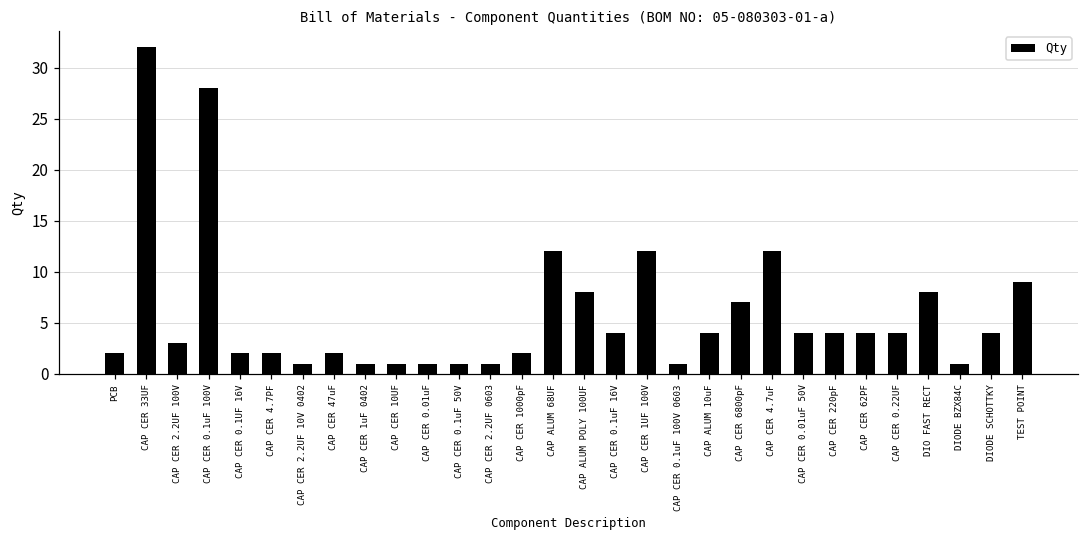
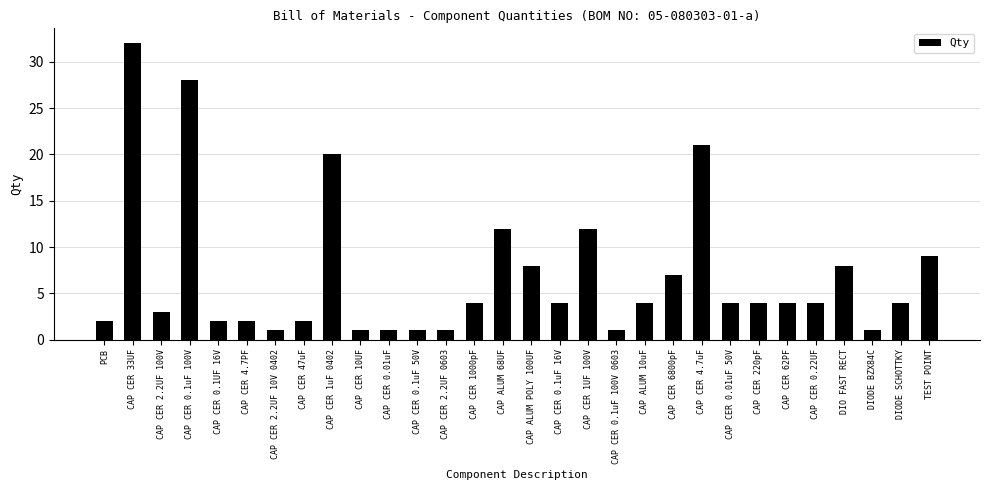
CAP CER 1uF 0402: 1 -> 20
CAP CER 1000pF: 2 -> 4
CAP CER 4.7uF: 12 -> 21
